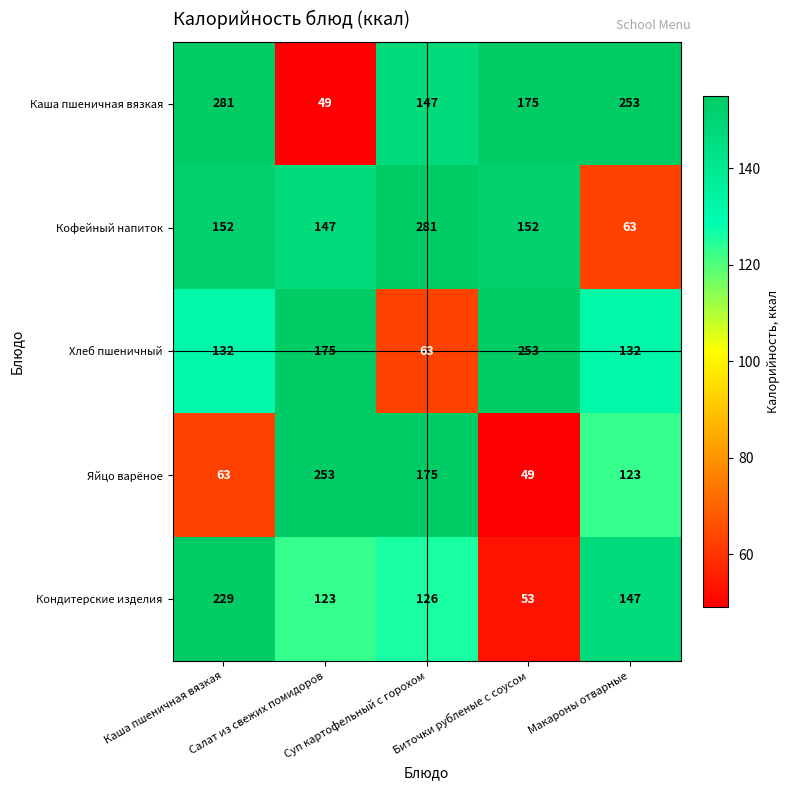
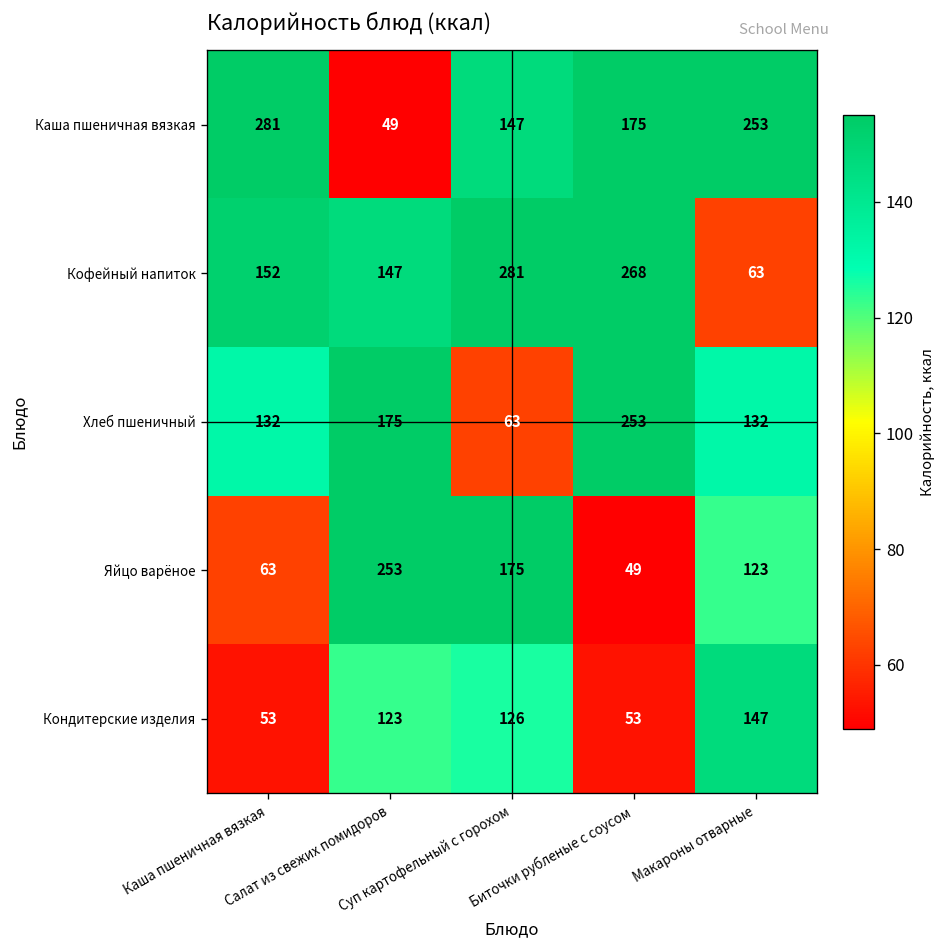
Кофейный напиток, Биточки рубленые с соусом: 152 -> 268
Кондитерские изделия, Каша пшеничная вязкая: 229 -> 53
